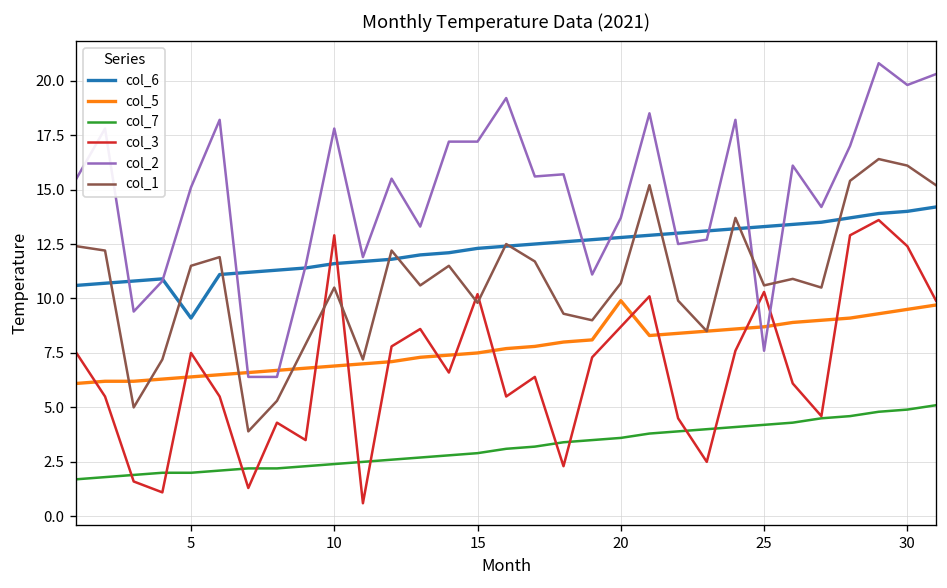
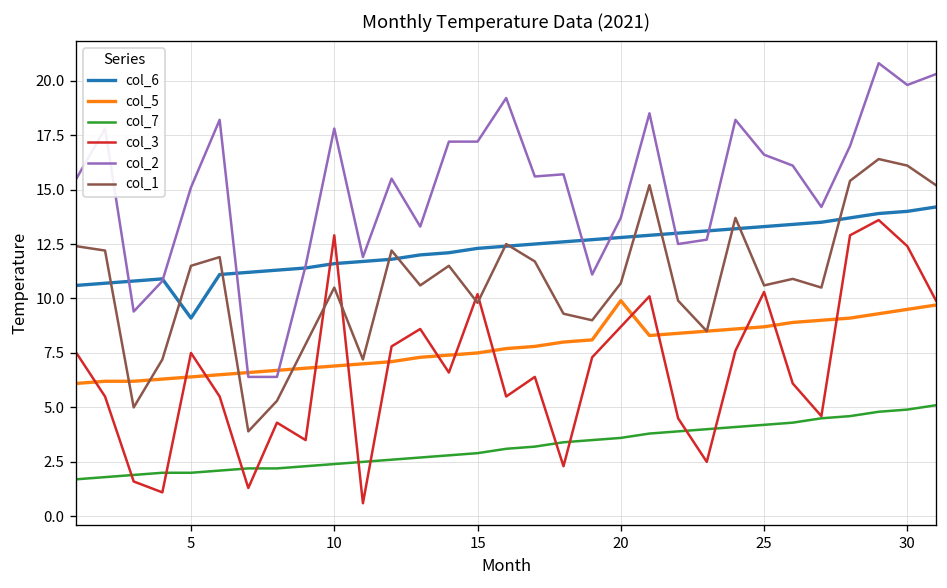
col_2, 25: 7.6 -> 16.6
